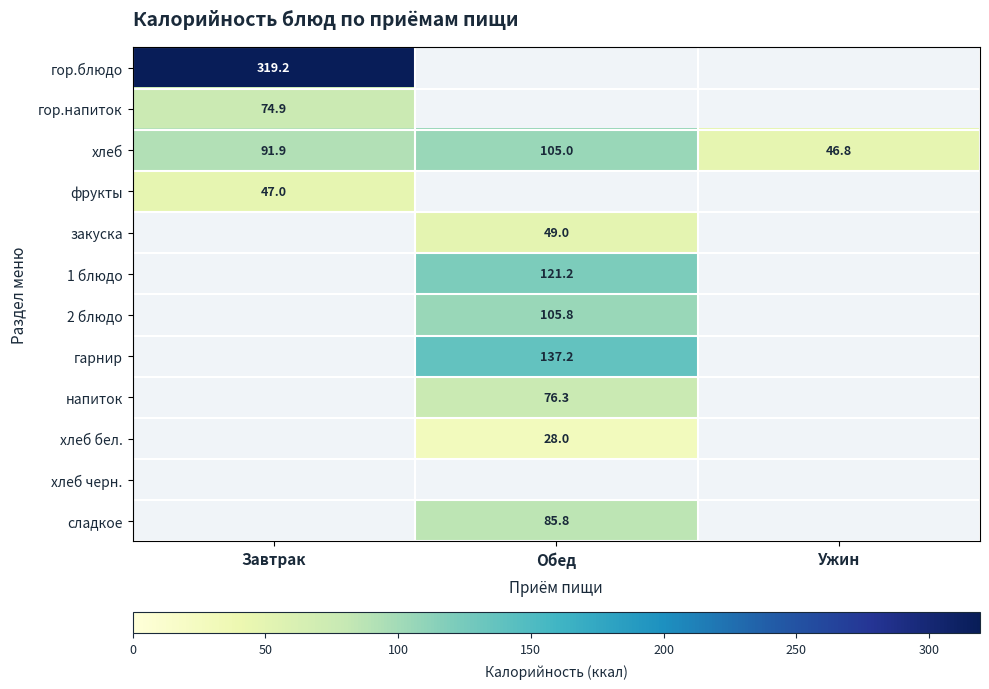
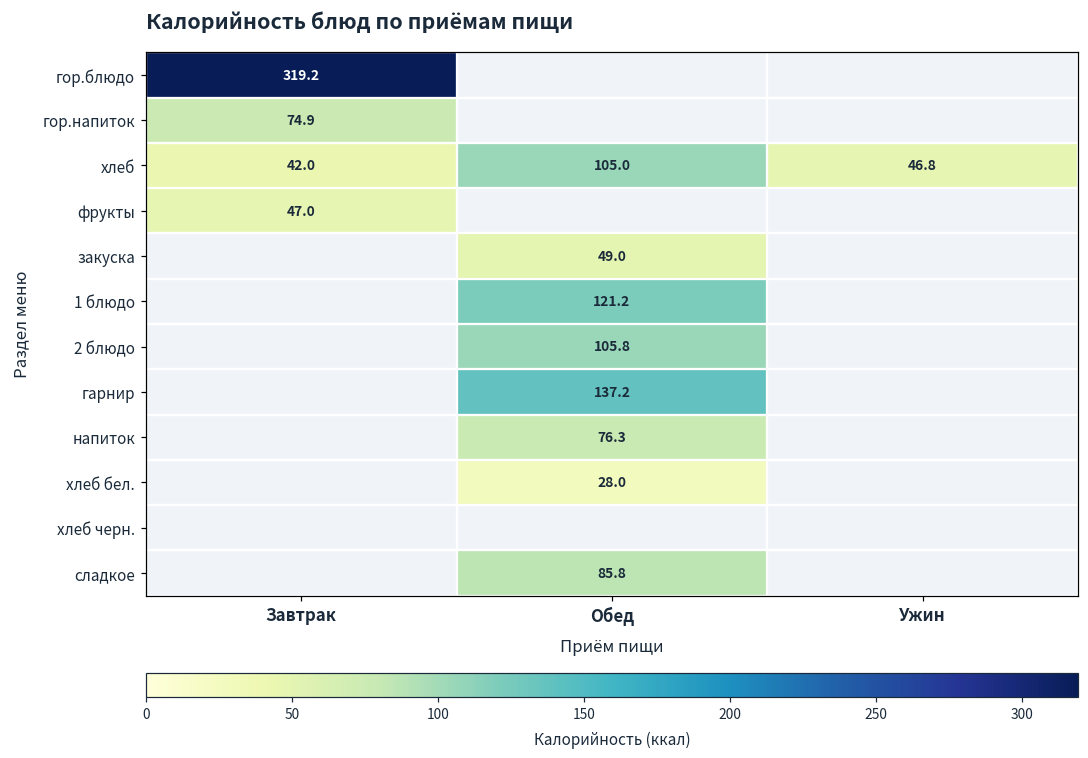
хлеб, Завтрак: 91.9 -> 42.0
